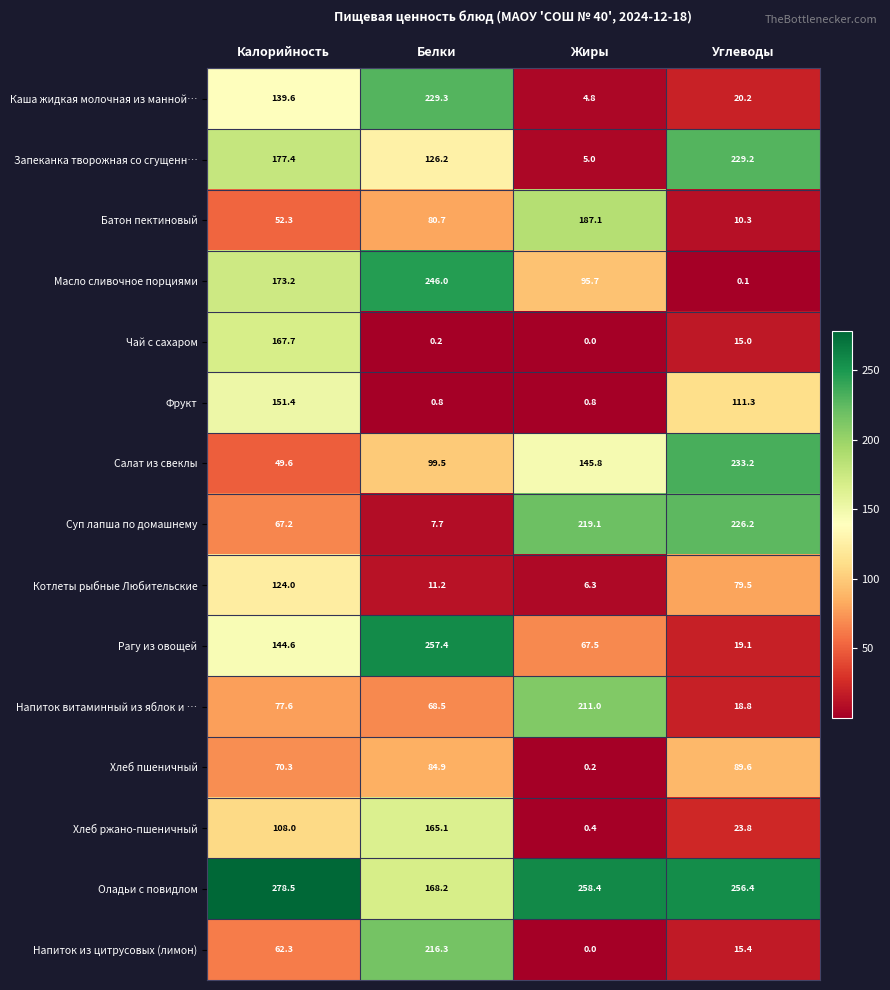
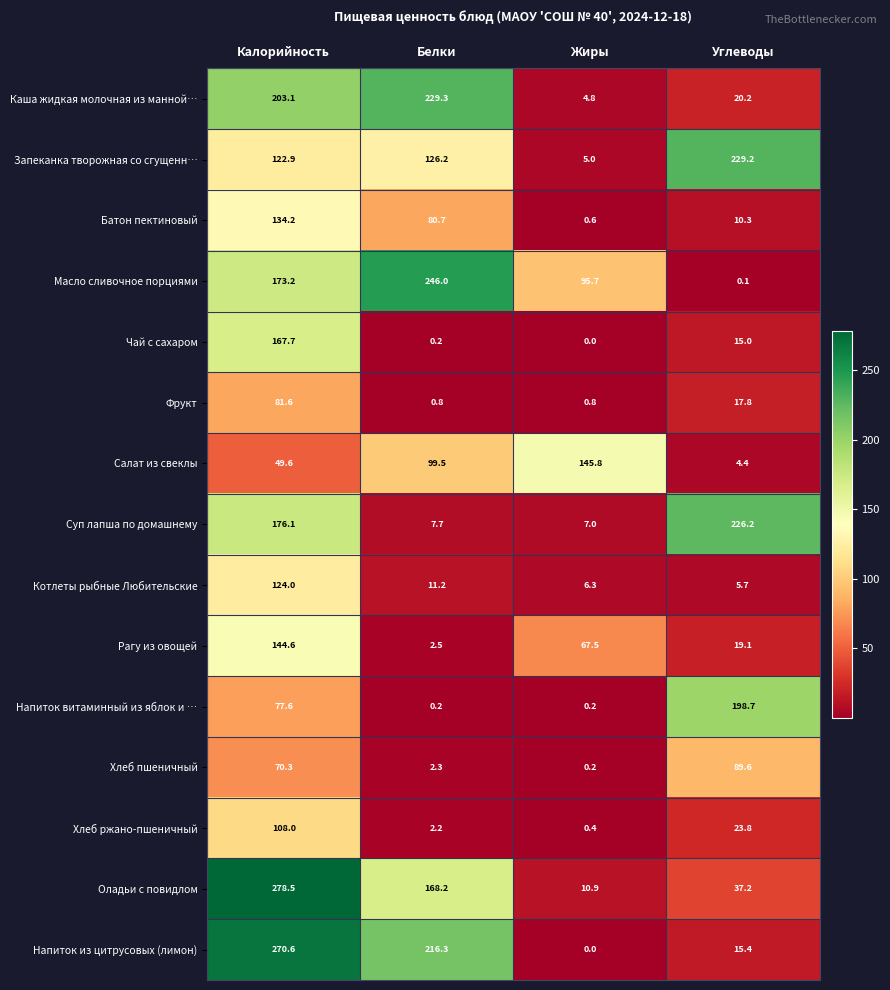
Каша жидкая молочная из манной…, Калорийность: 139.6 -> 203.1
Запеканка творожная со сгущенн…, Калорийность: 177.4 -> 122.9
Батон пектиновый, Калорийность: 52.3 -> 134.2
Батон пектиновый, Жиры: 187.1 -> 0.6
Фрукт, Калорийность: 151.4 -> 81.6
Фрукт, Углеводы: 111.3 -> 17.8
Салат из свеклы, Углеводы: 233.2 -> 4.4
Суп лапша по домашнему, Калорийность: 67.2 -> 176.1
Суп лапша по домашнему, Жиры: 219.1 -> 7.0
Котлеты рыбные Любительские, Углеводы: 79.5 -> 5.7
Рагу из овощей, Белки: 257.4 -> 2.5
Напиток витаминный из яблок и …, Белки: 68.5 -> 0.2
Напиток витаминный из яблок и …, Жиры: 211.0 -> 0.2
Напиток витаминный из яблок и …, Углеводы: 18.8 -> 198.7
Хлеб пшеничный, Белки: 84.9 -> 2.3
Хлеб ржано-пшеничный, Белки: 165.1 -> 2.2
Оладьи с повидлом, Жиры: 258.4 -> 10.9
Оладьи с повидлом, Углеводы: 256.4 -> 37.2
Напиток из цитрусовых (лимон), Калорийность: 62.3 -> 270.6
